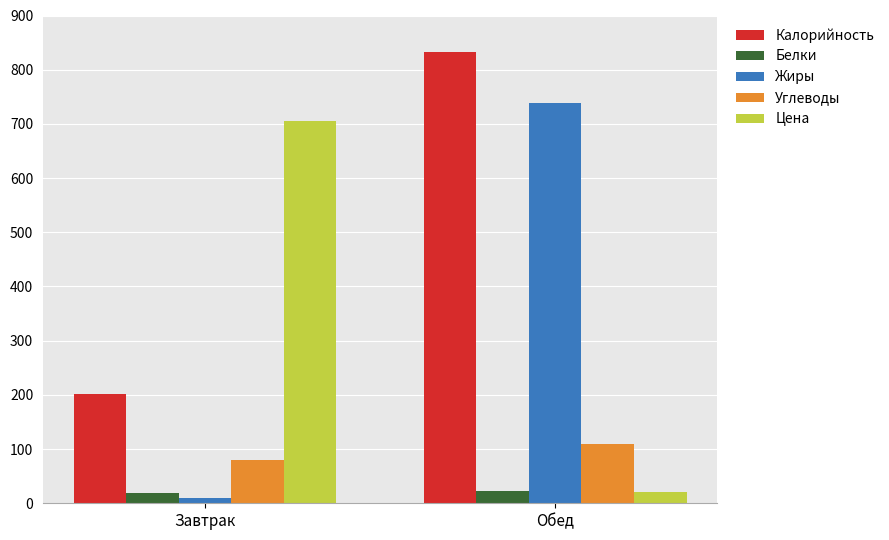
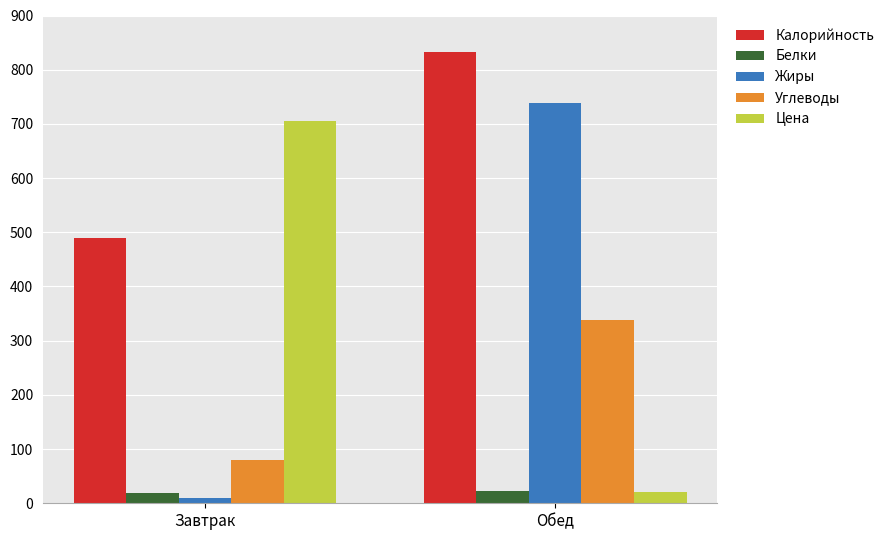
Калорийность, Завтрак: 200 -> 490
Углеводы, Обед: 110 -> 340
